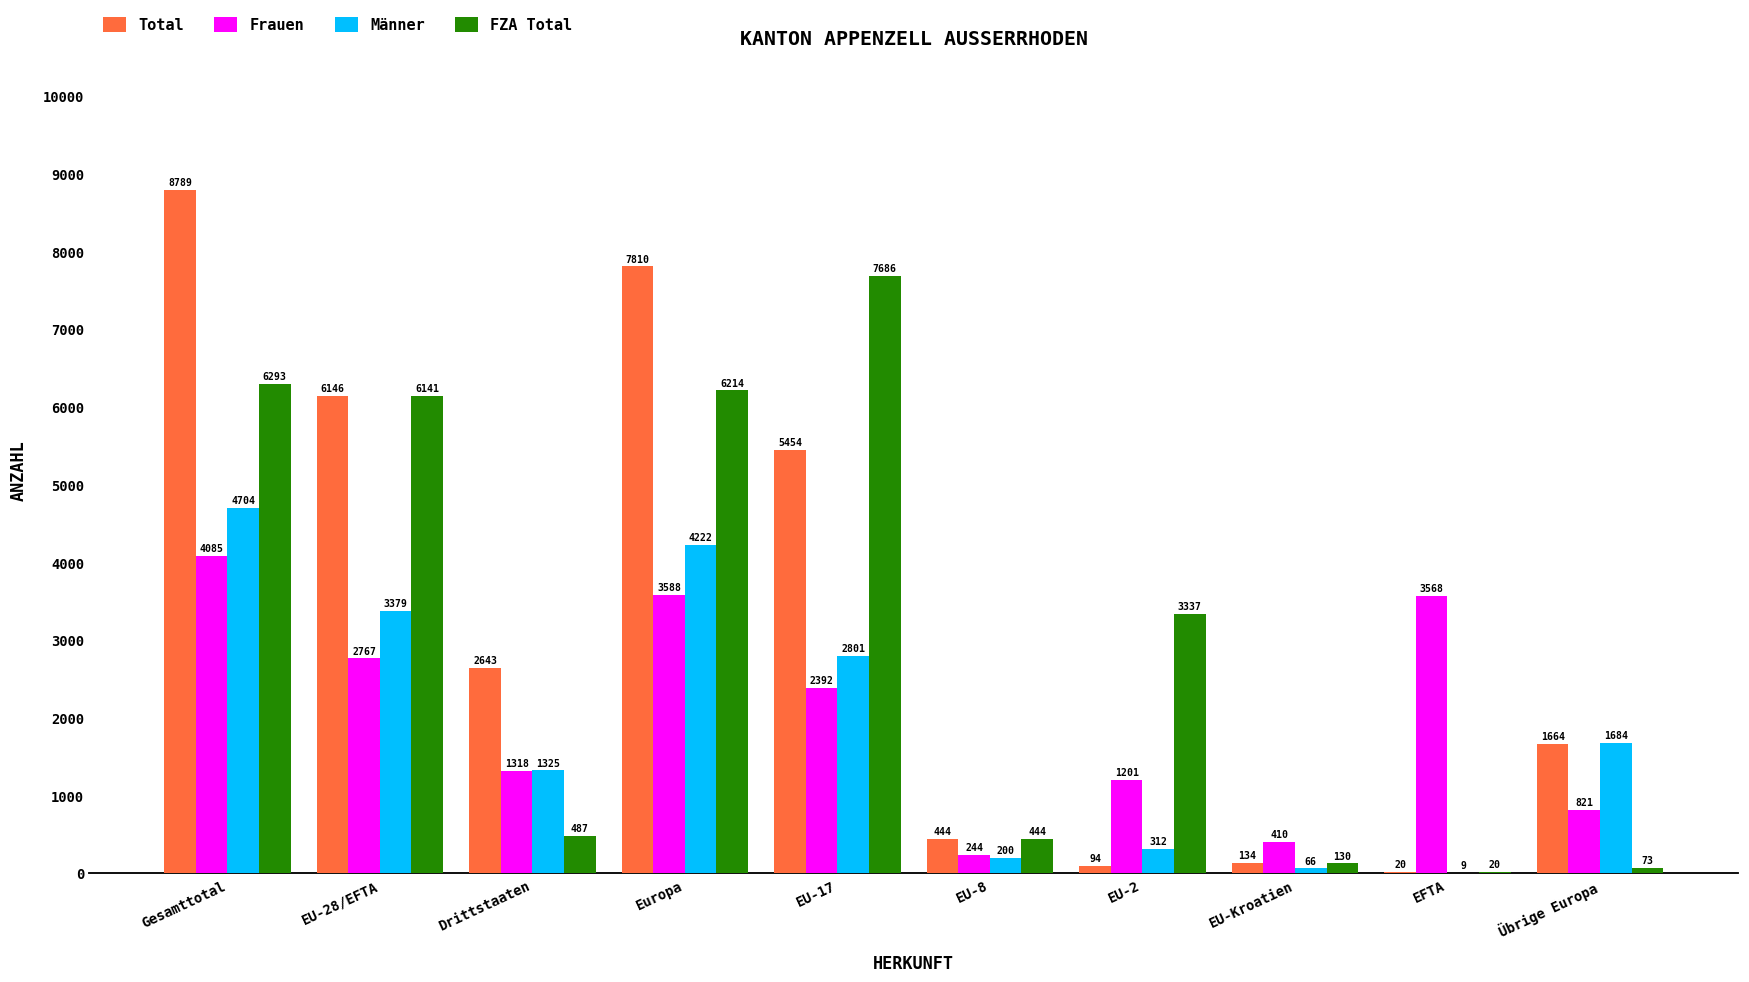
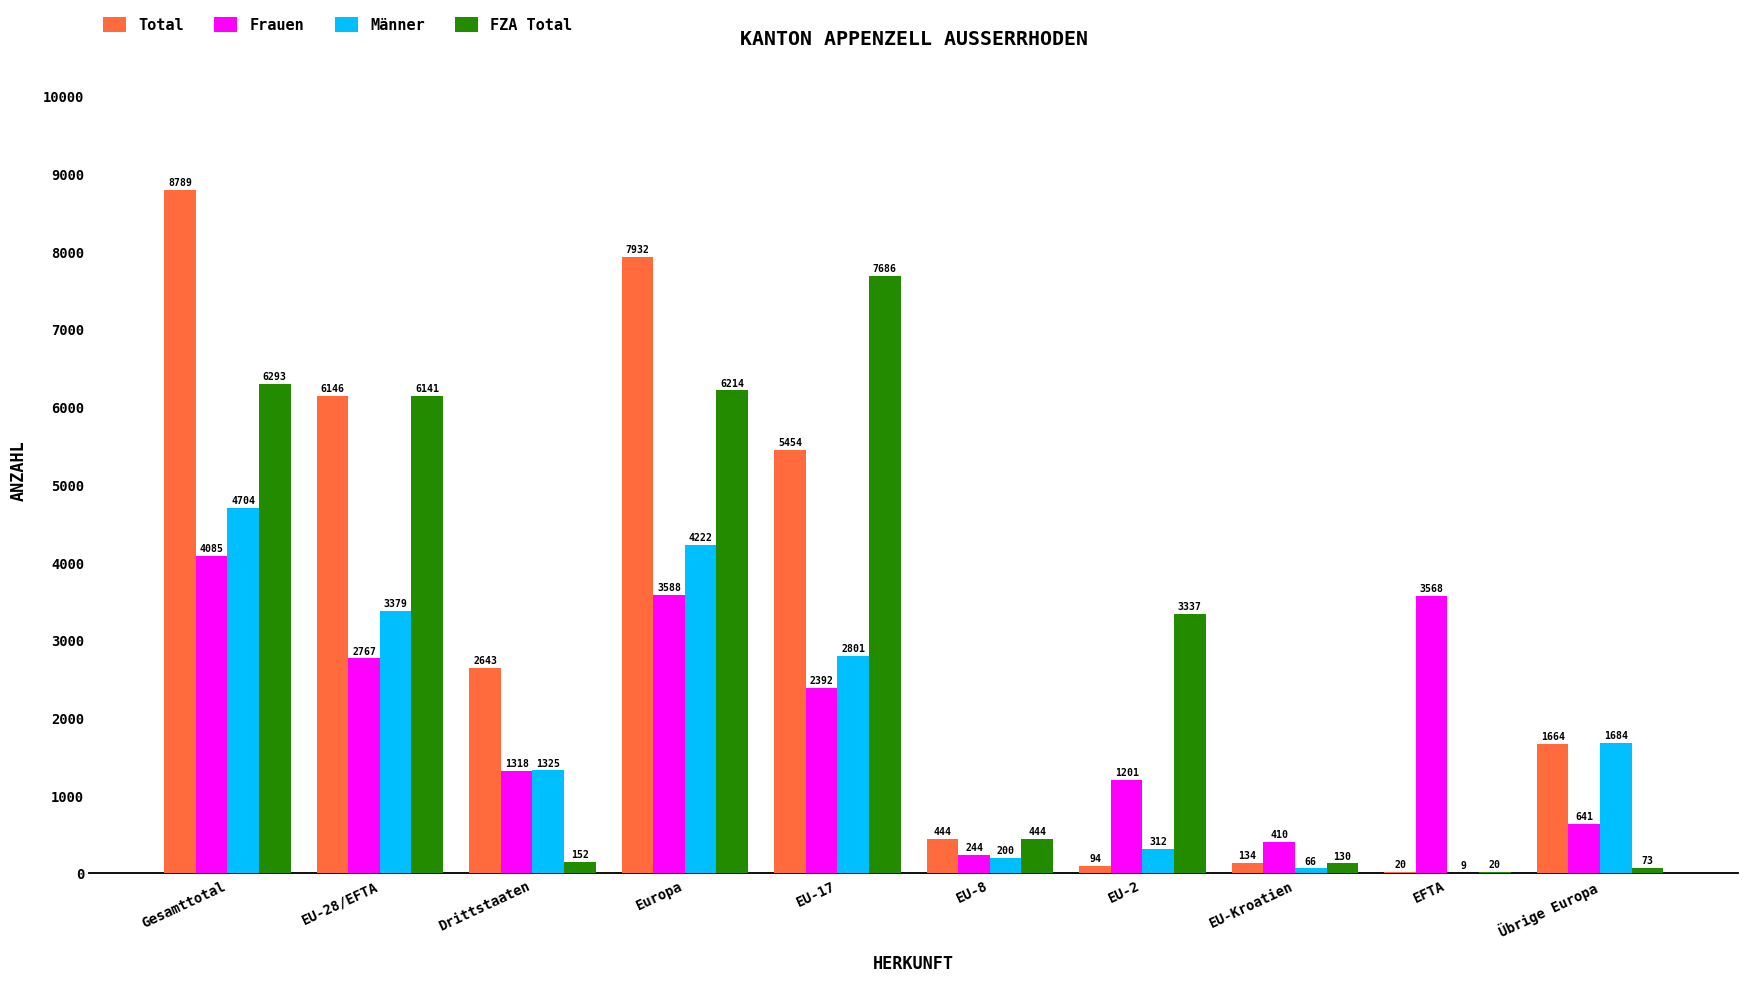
FZA Total, Drittstaaten: 487 -> 152
Total, Europa: 7810 -> 7932
Frauen, Übrige Europa: 821 -> 641
